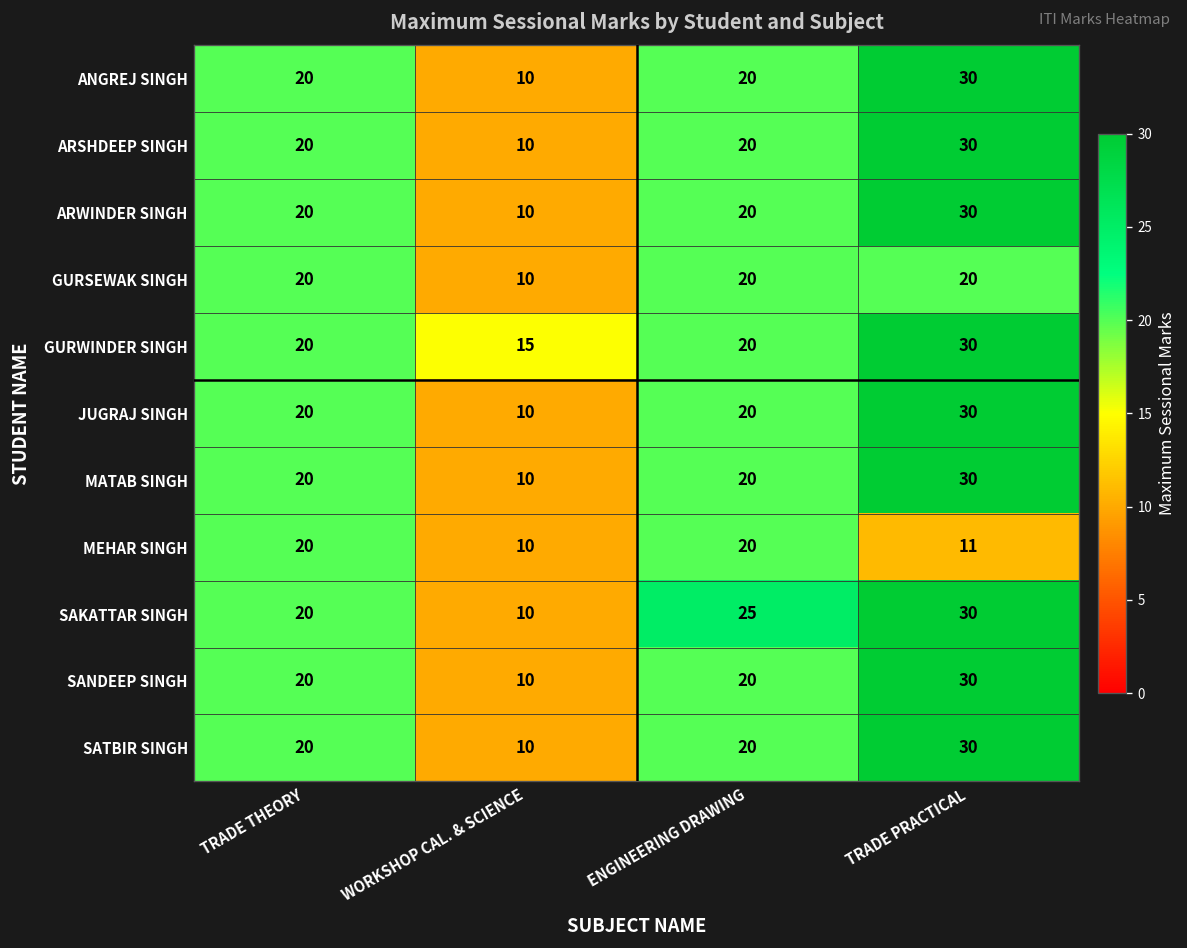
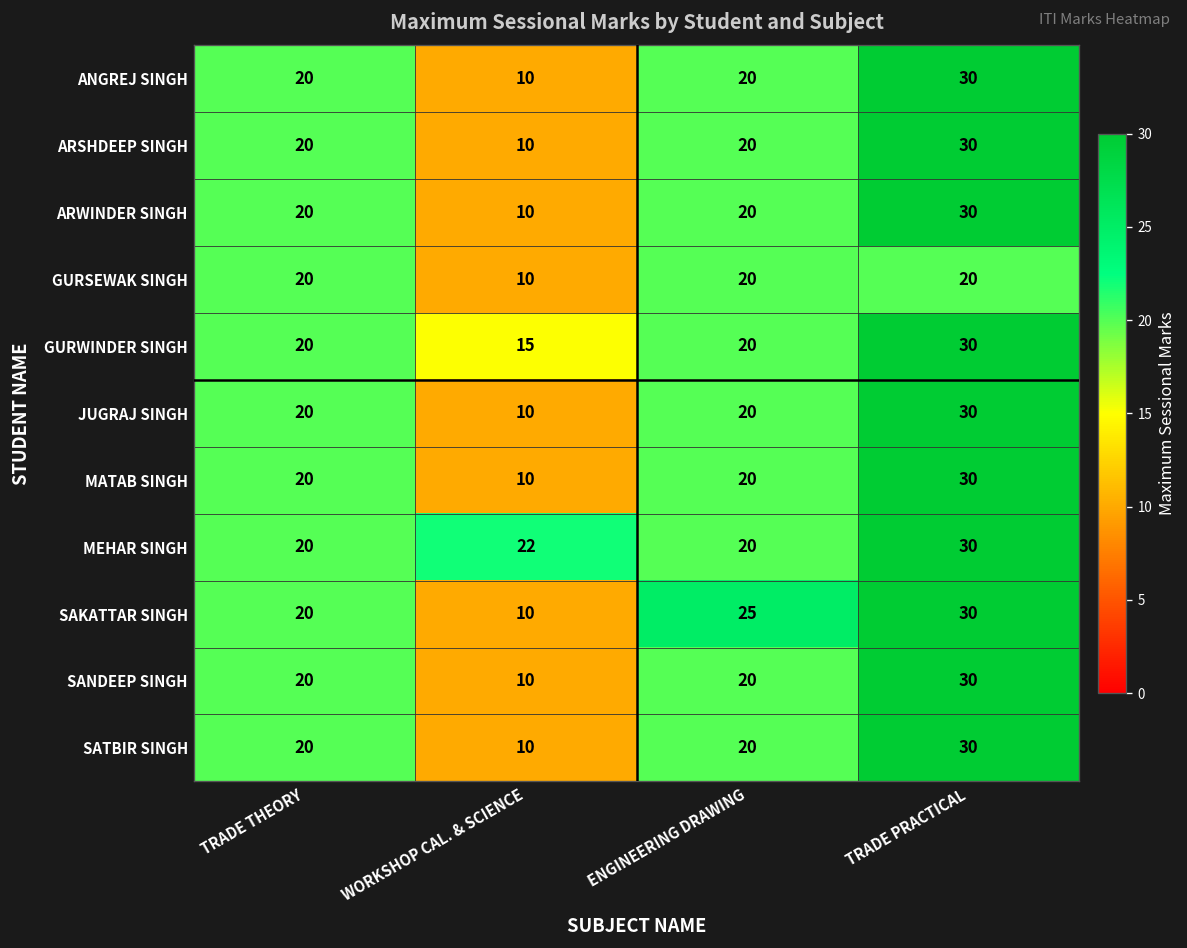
MEHAR SINGH, WORKSHOP CAL. & SCIENCE: 10 -> 22
MEHAR SINGH, TRADE PRACTICAL: 11 -> 30
